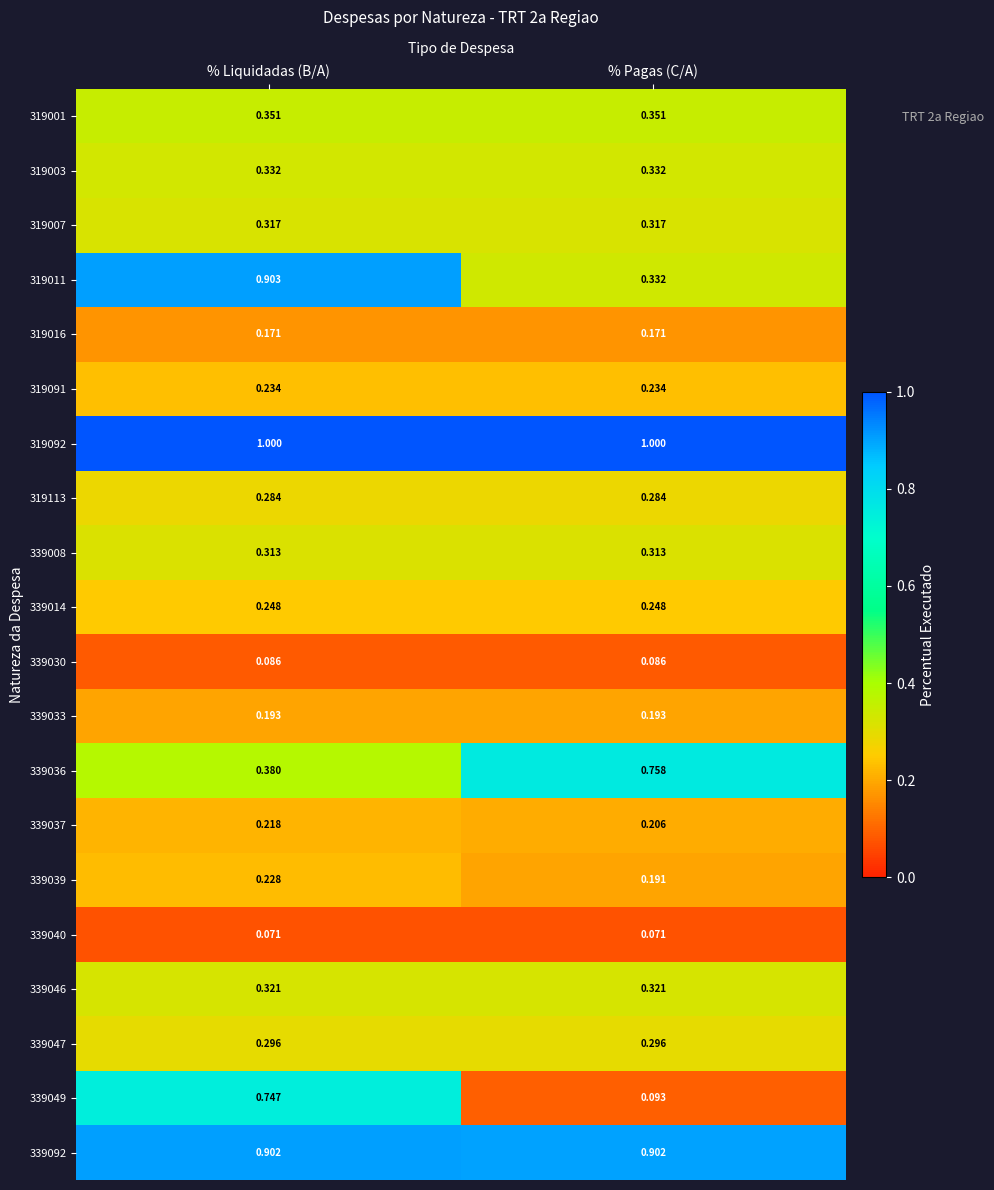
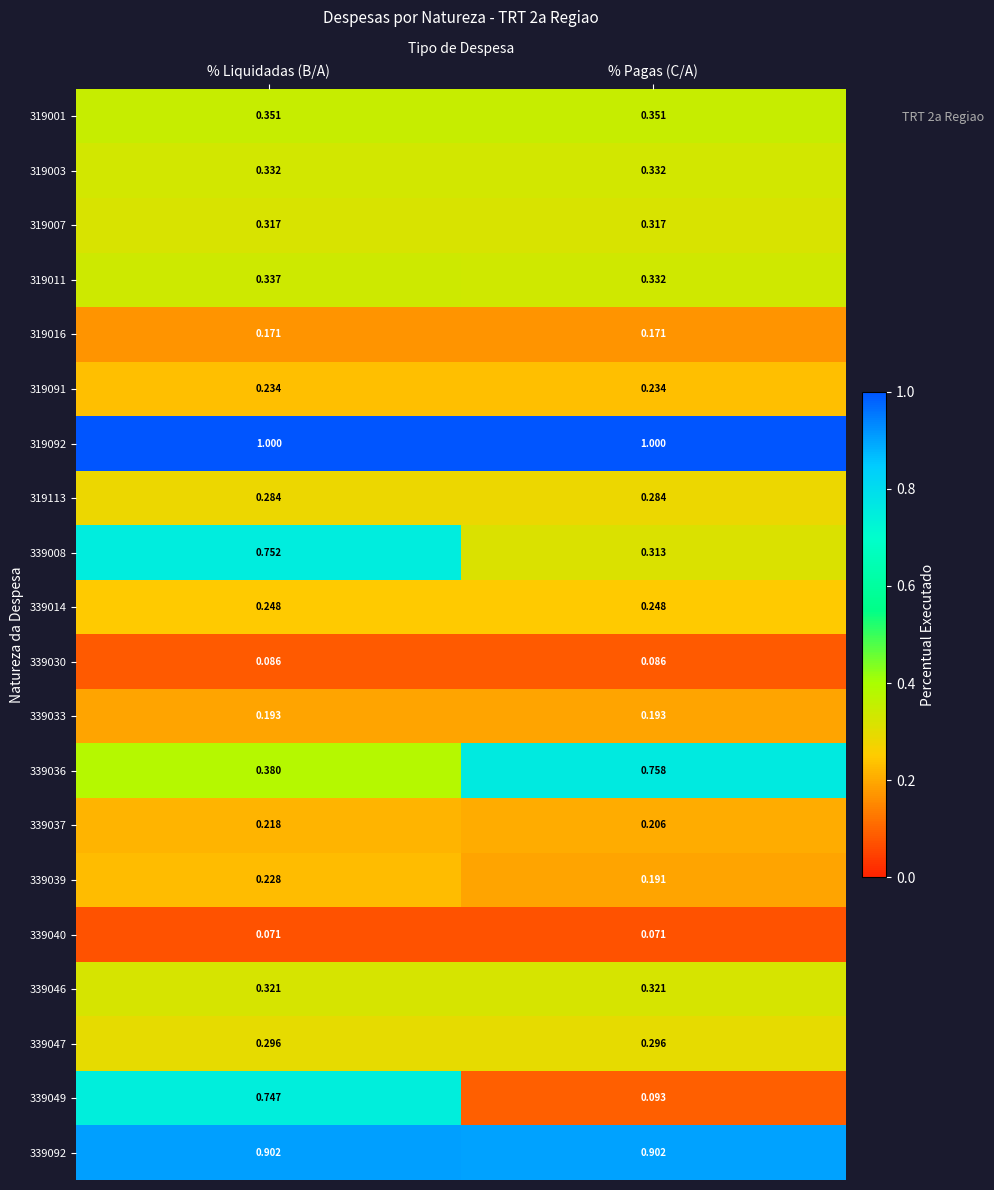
319011, % Liquidadas (B/A): 0.903 -> 0.337
339008, % Liquidadas (B/A): 0.313 -> 0.752
